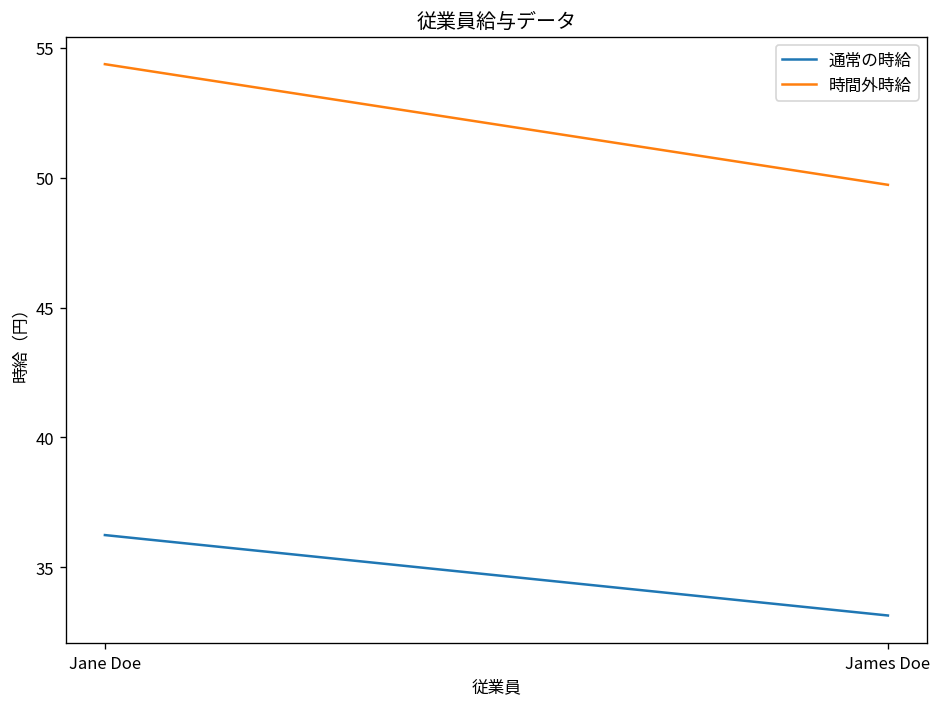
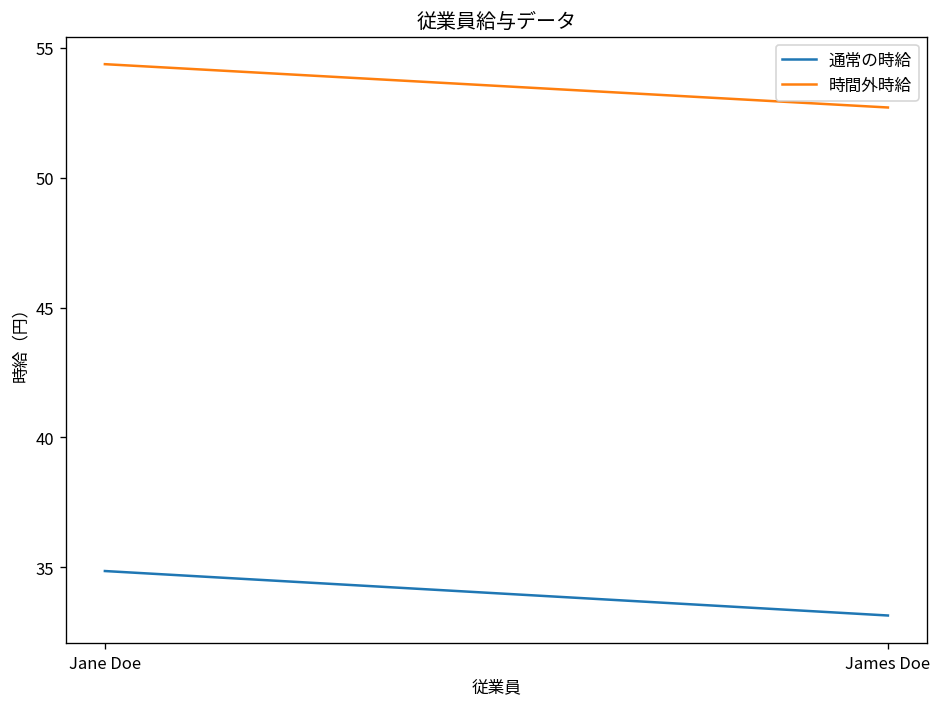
通常の時給, Jane Doe: 36.2 -> 34.9
時間外時給, James Doe: 49.7 -> 52.7
